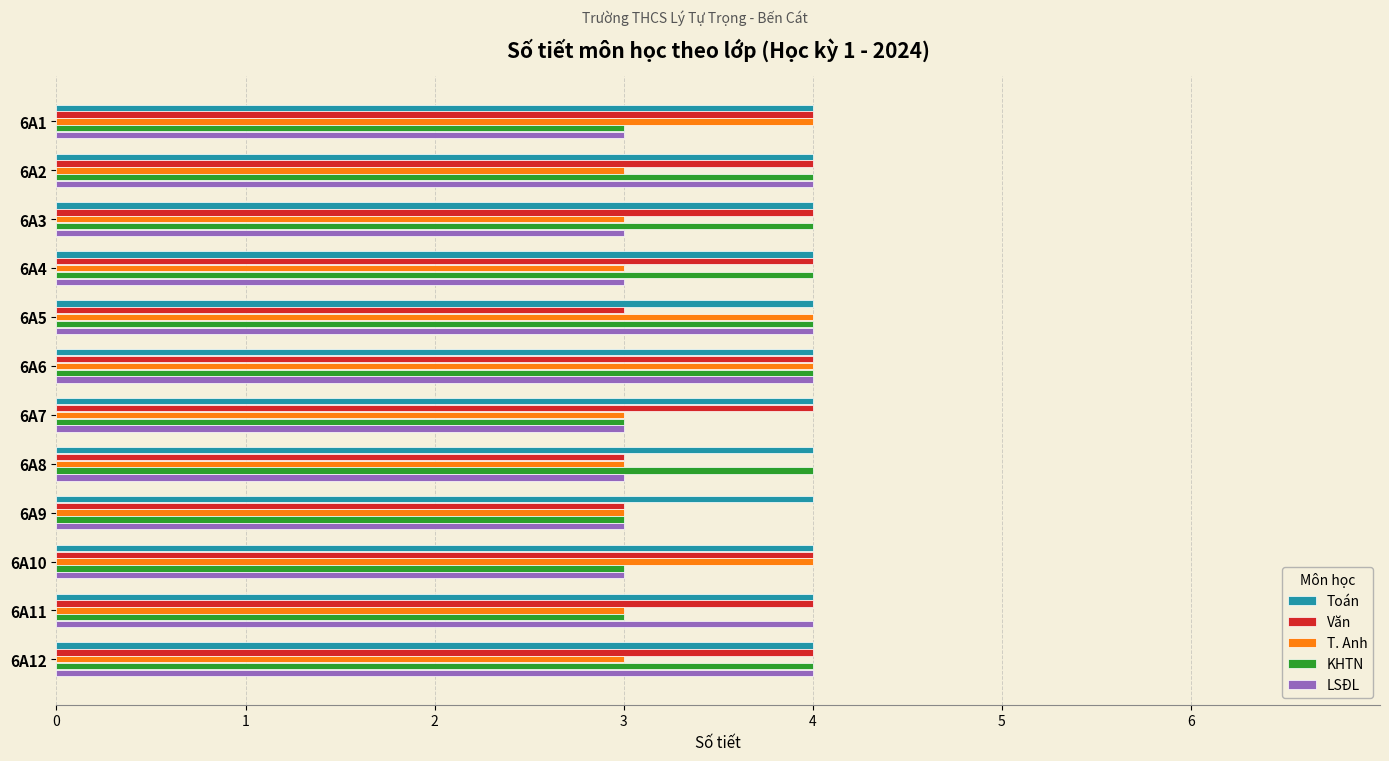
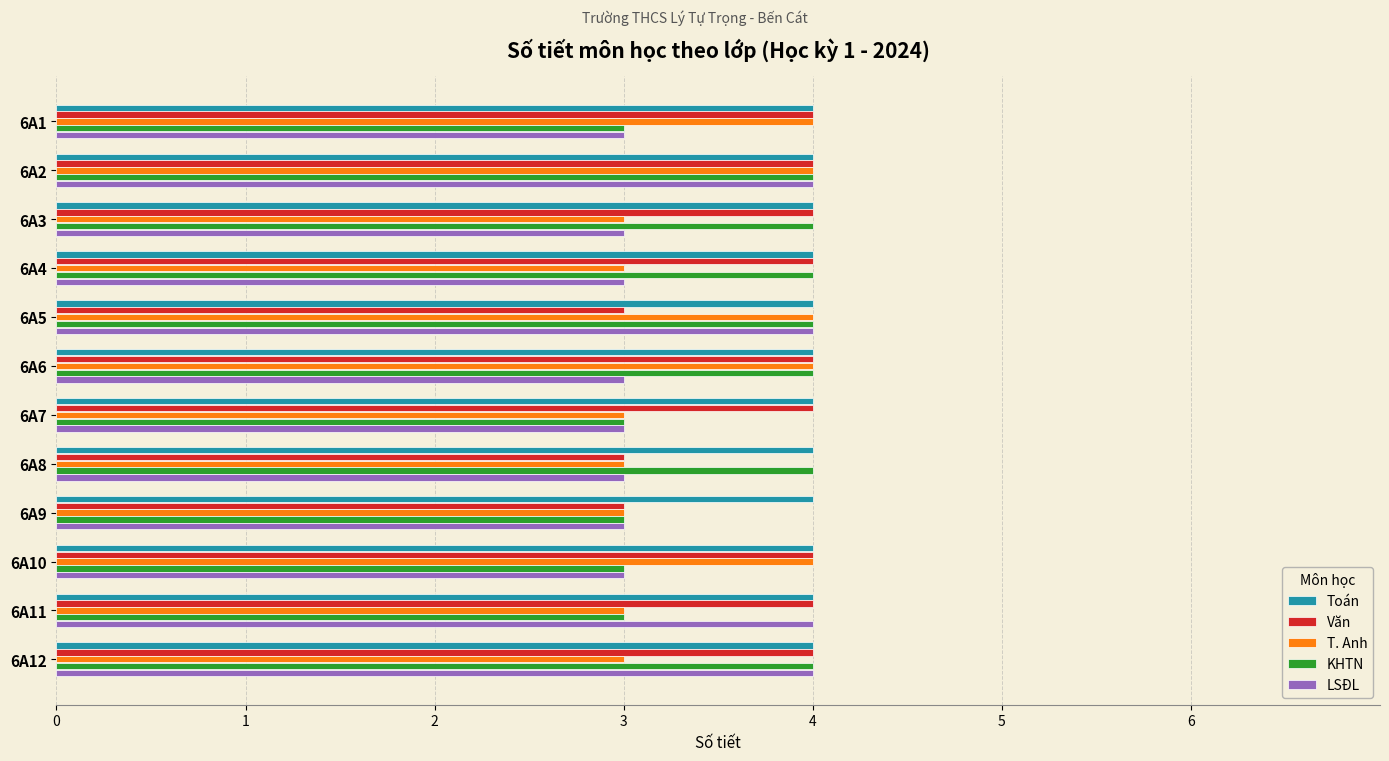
T. Anh, 6A2: 3 -> 4
LSĐL, 6A6: 4 -> 3
